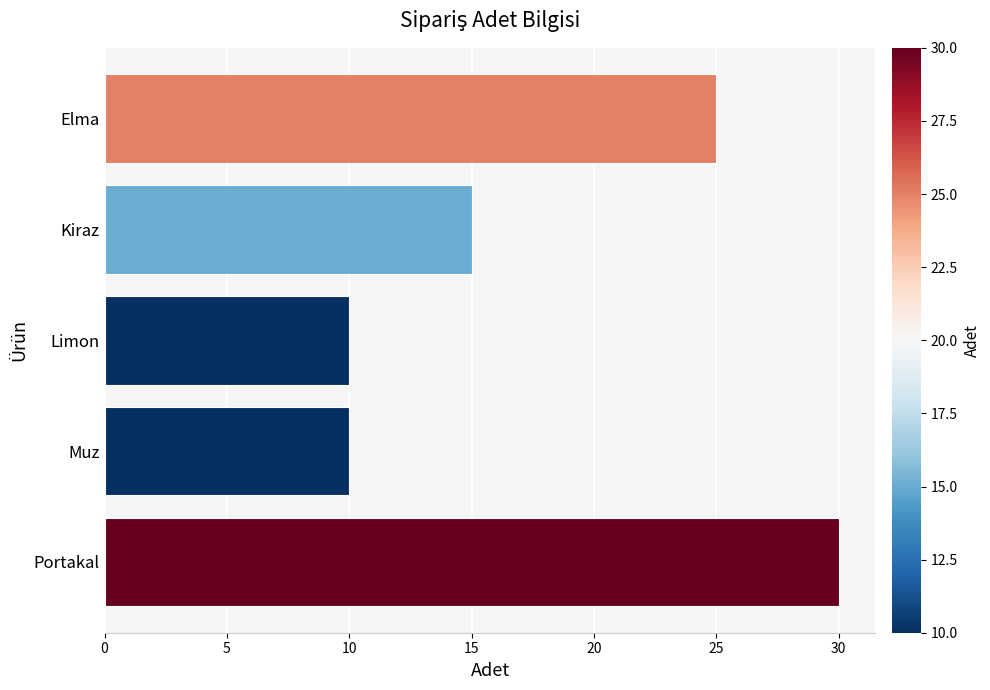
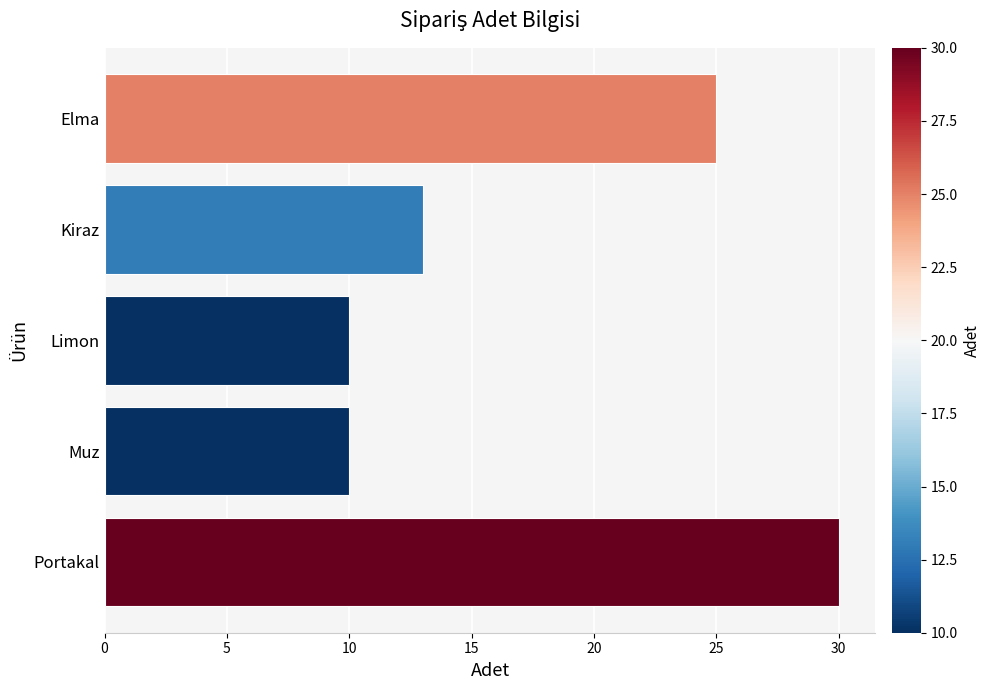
Kiraz: 15 -> 13
